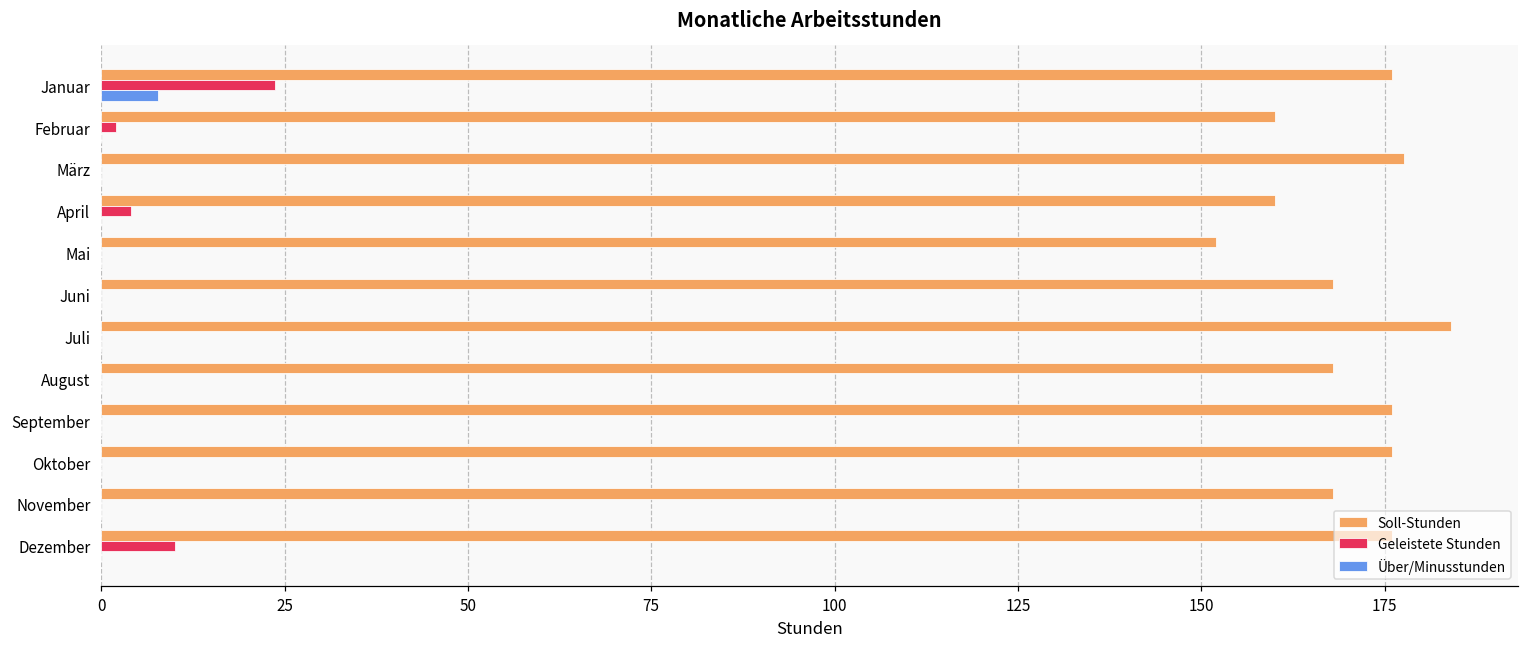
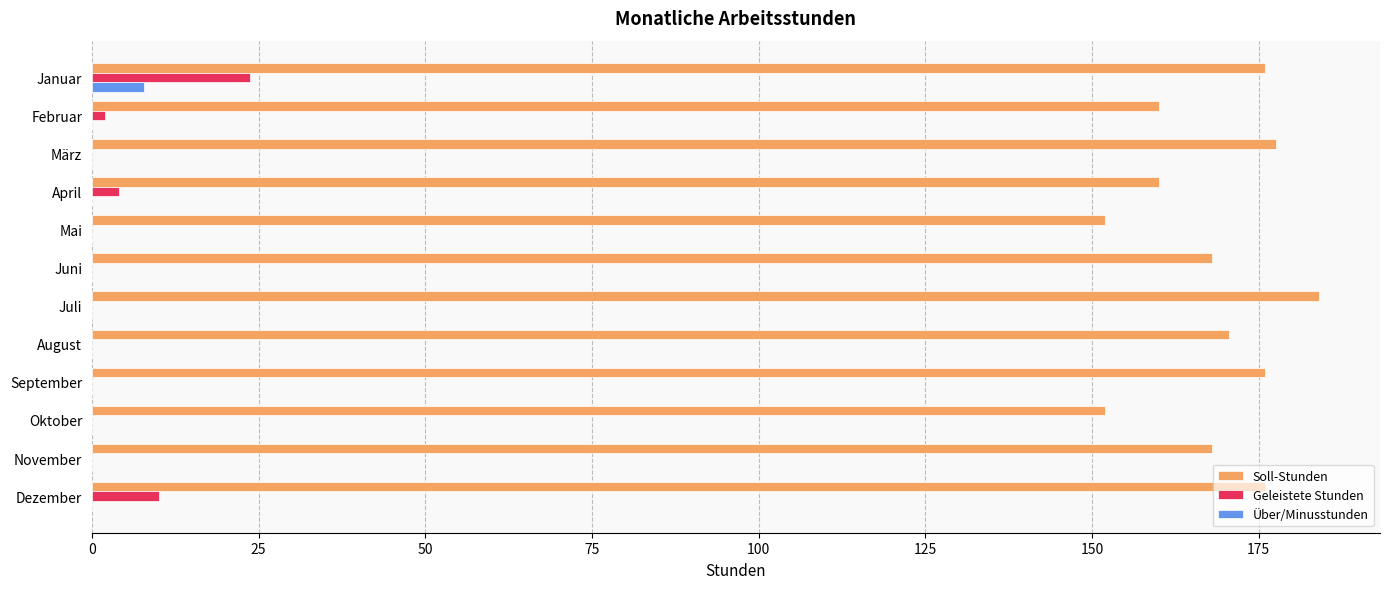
Soll-Stunden, August: 168 -> 171
Soll-Stunden, Oktober: 176 -> 152
